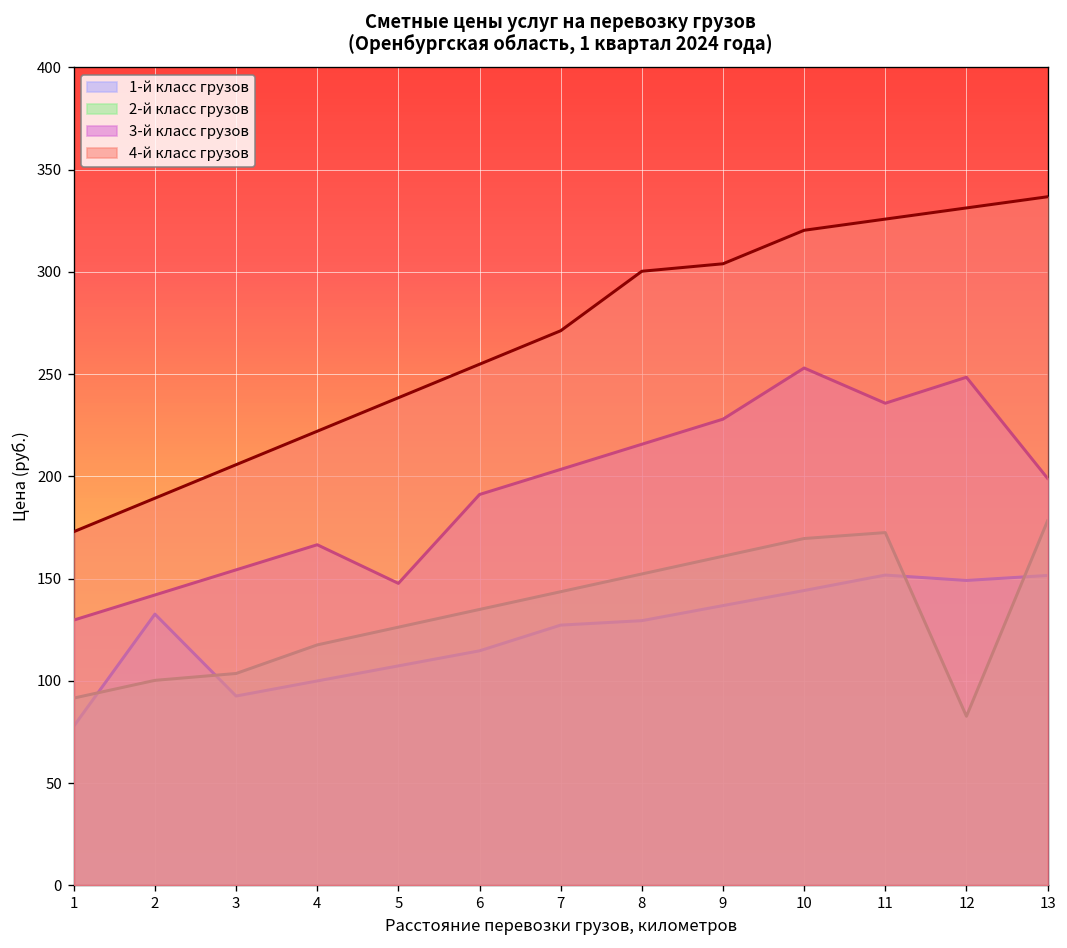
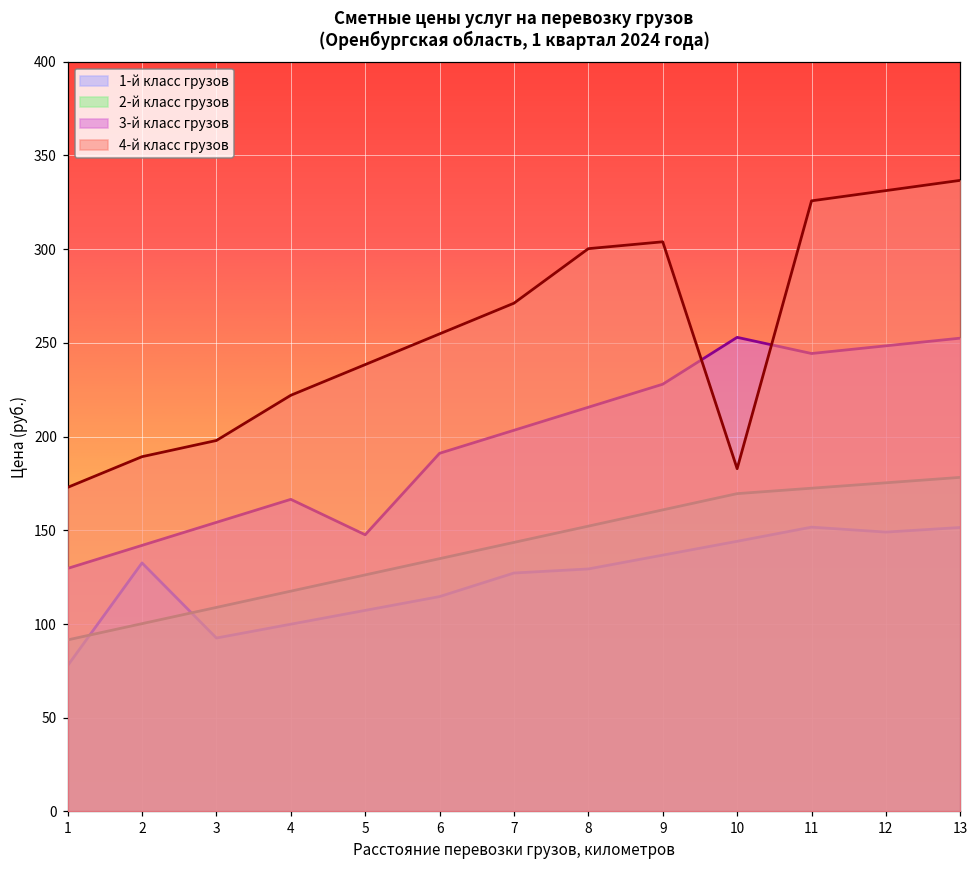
2-й класс грузов, 3: 104 -> 109
4-й класс грузов, 3: 206 -> 198
4-й класс грузов, 10: 320 -> 183
3-й класс грузов, 11: 236 -> 244
2-й класс грузов, 12: 83 -> 175
3-й класс грузов, 13: 199 -> 253
